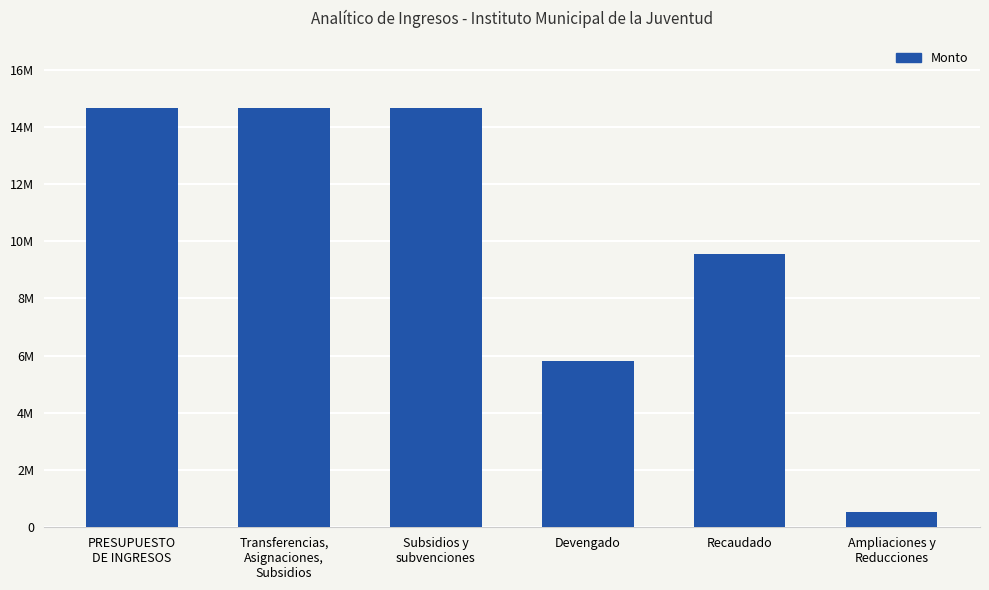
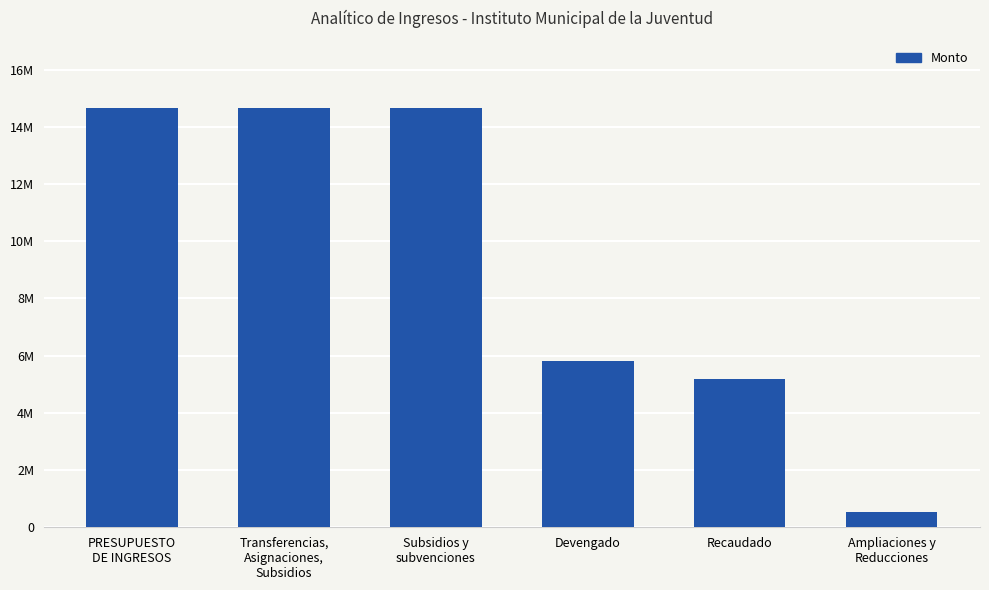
Recaudado: 9500000 -> 5200000
